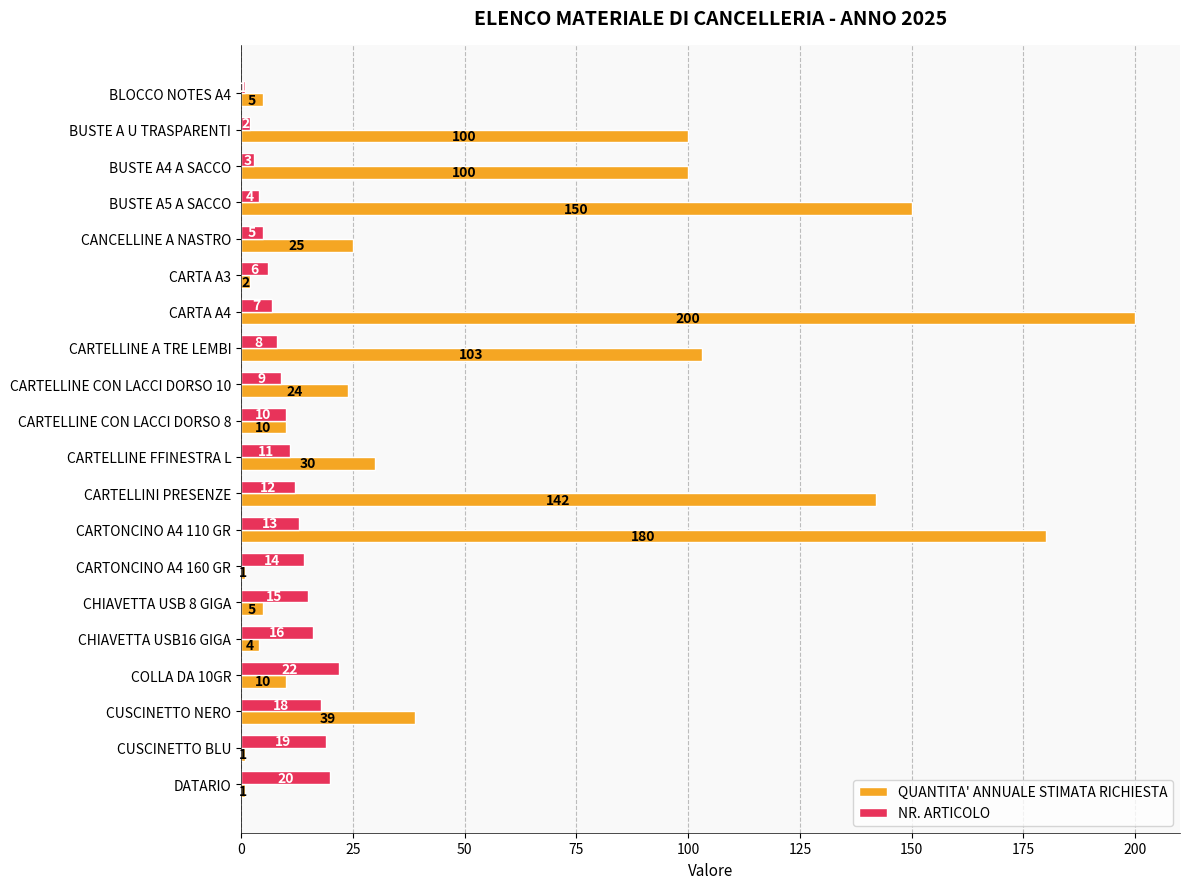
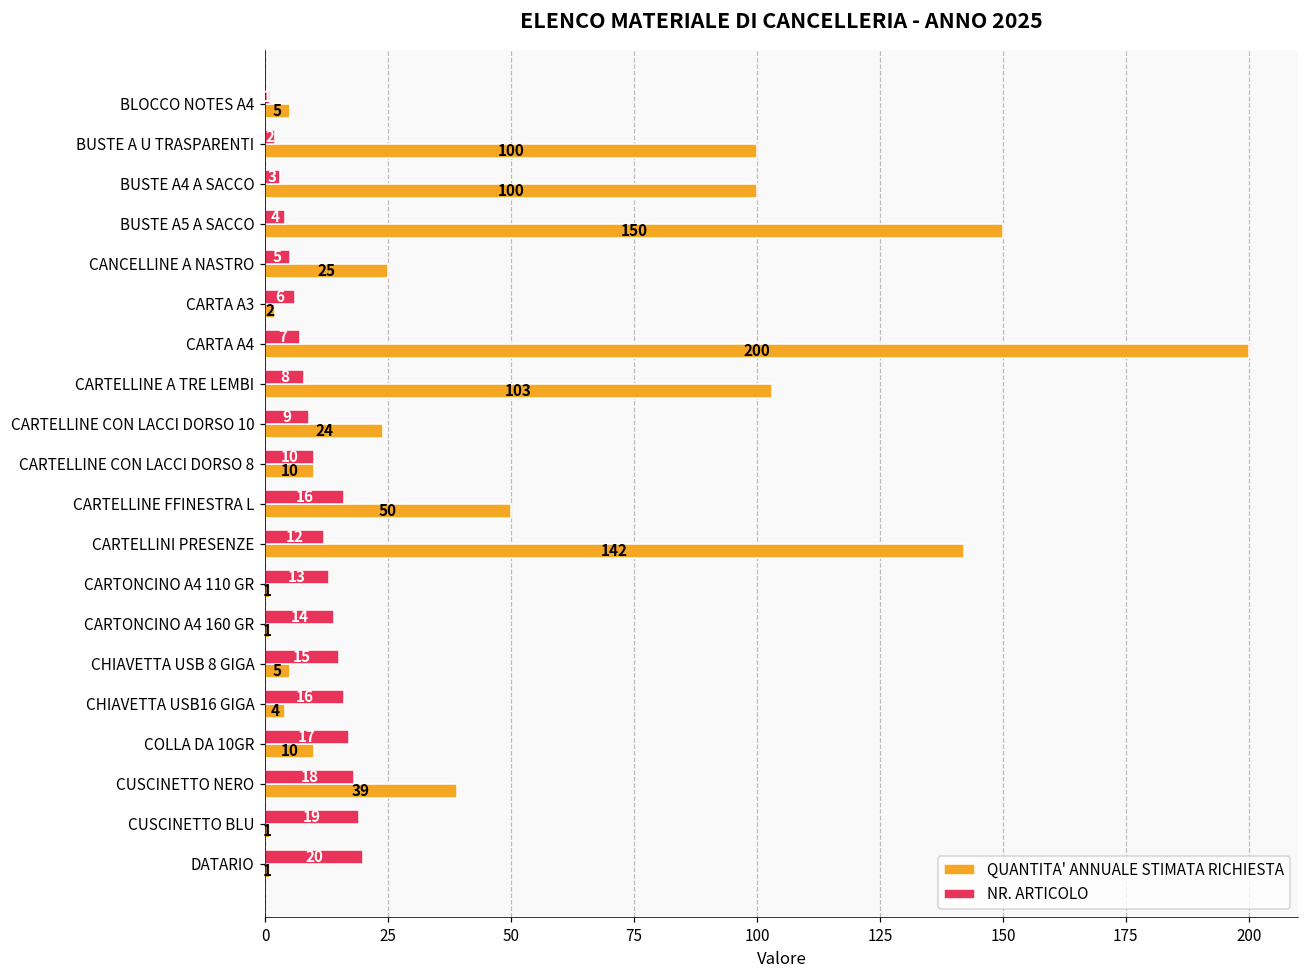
NR. ARTICOLO, CARTELLINE FFINESTRA L: 11 -> 16
QUANTITA' ANNUALE STIMATA RICHIESTA, CARTELLINE FFINESTRA L: 30 -> 50
QUANTITA' ANNUALE STIMATA RICHIESTA, CARTONCINO A4 110 GR: 180 -> 1
NR. ARTICOLO, COLLA DA 10GR: 22 -> 17
